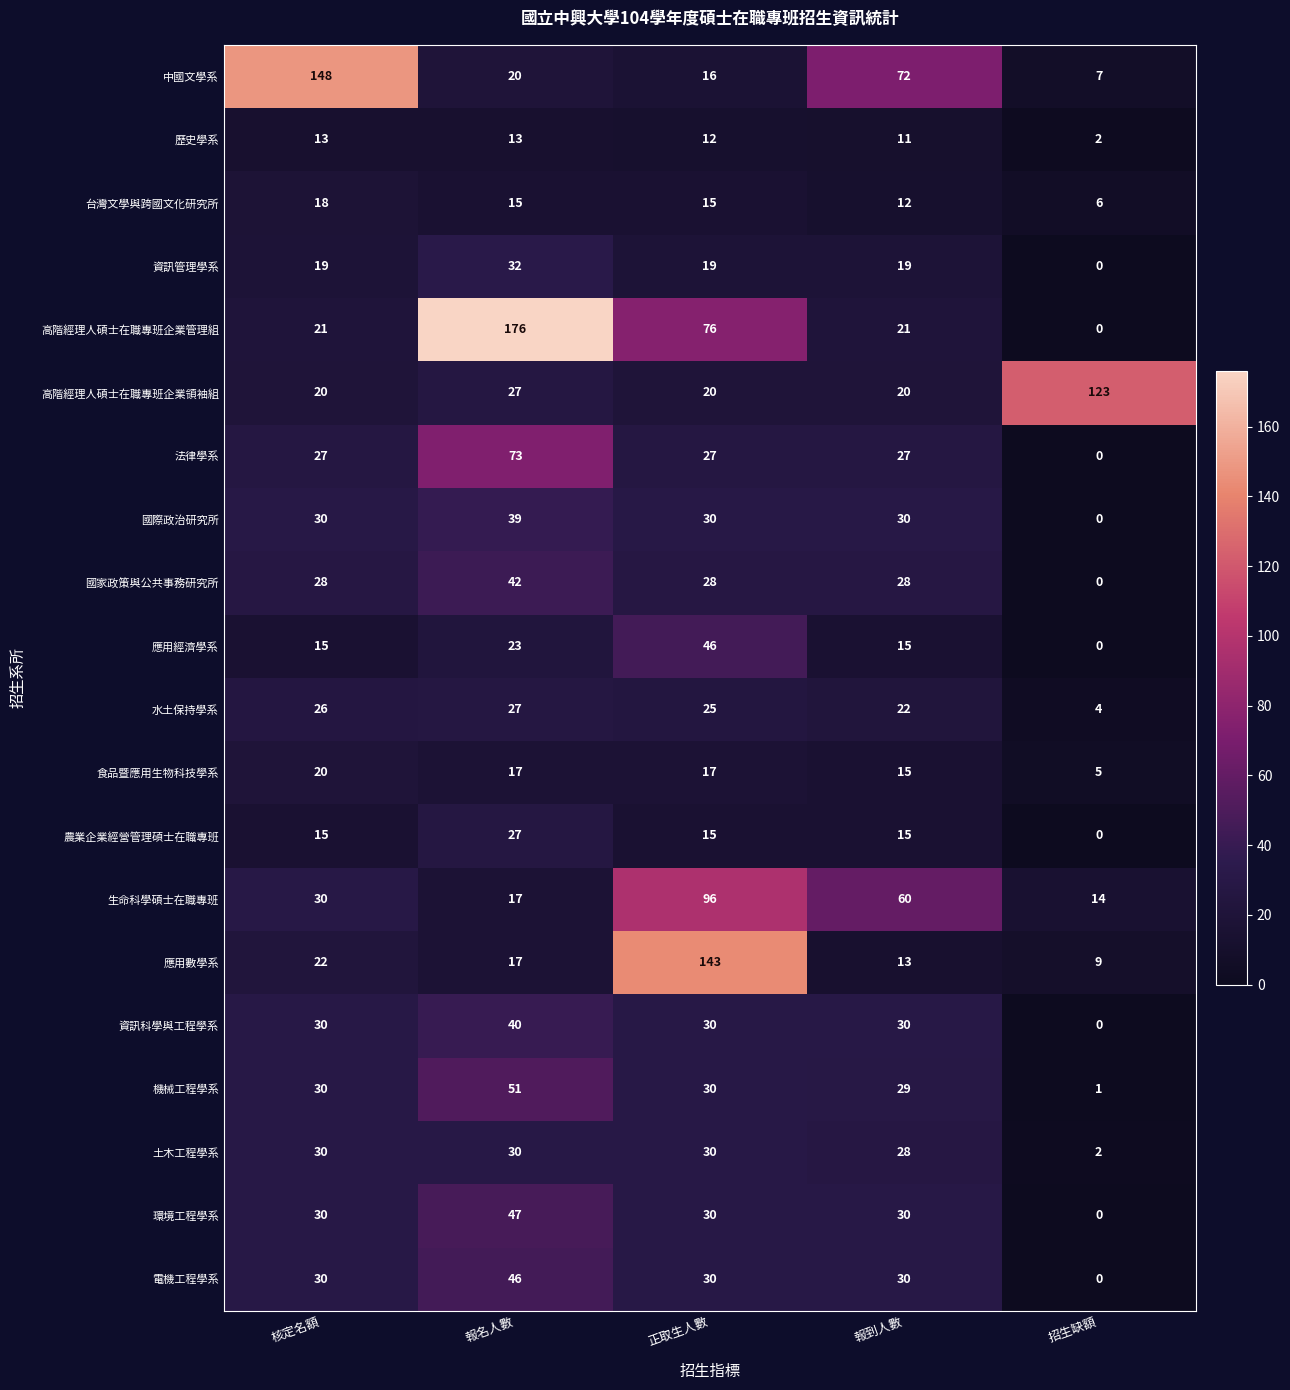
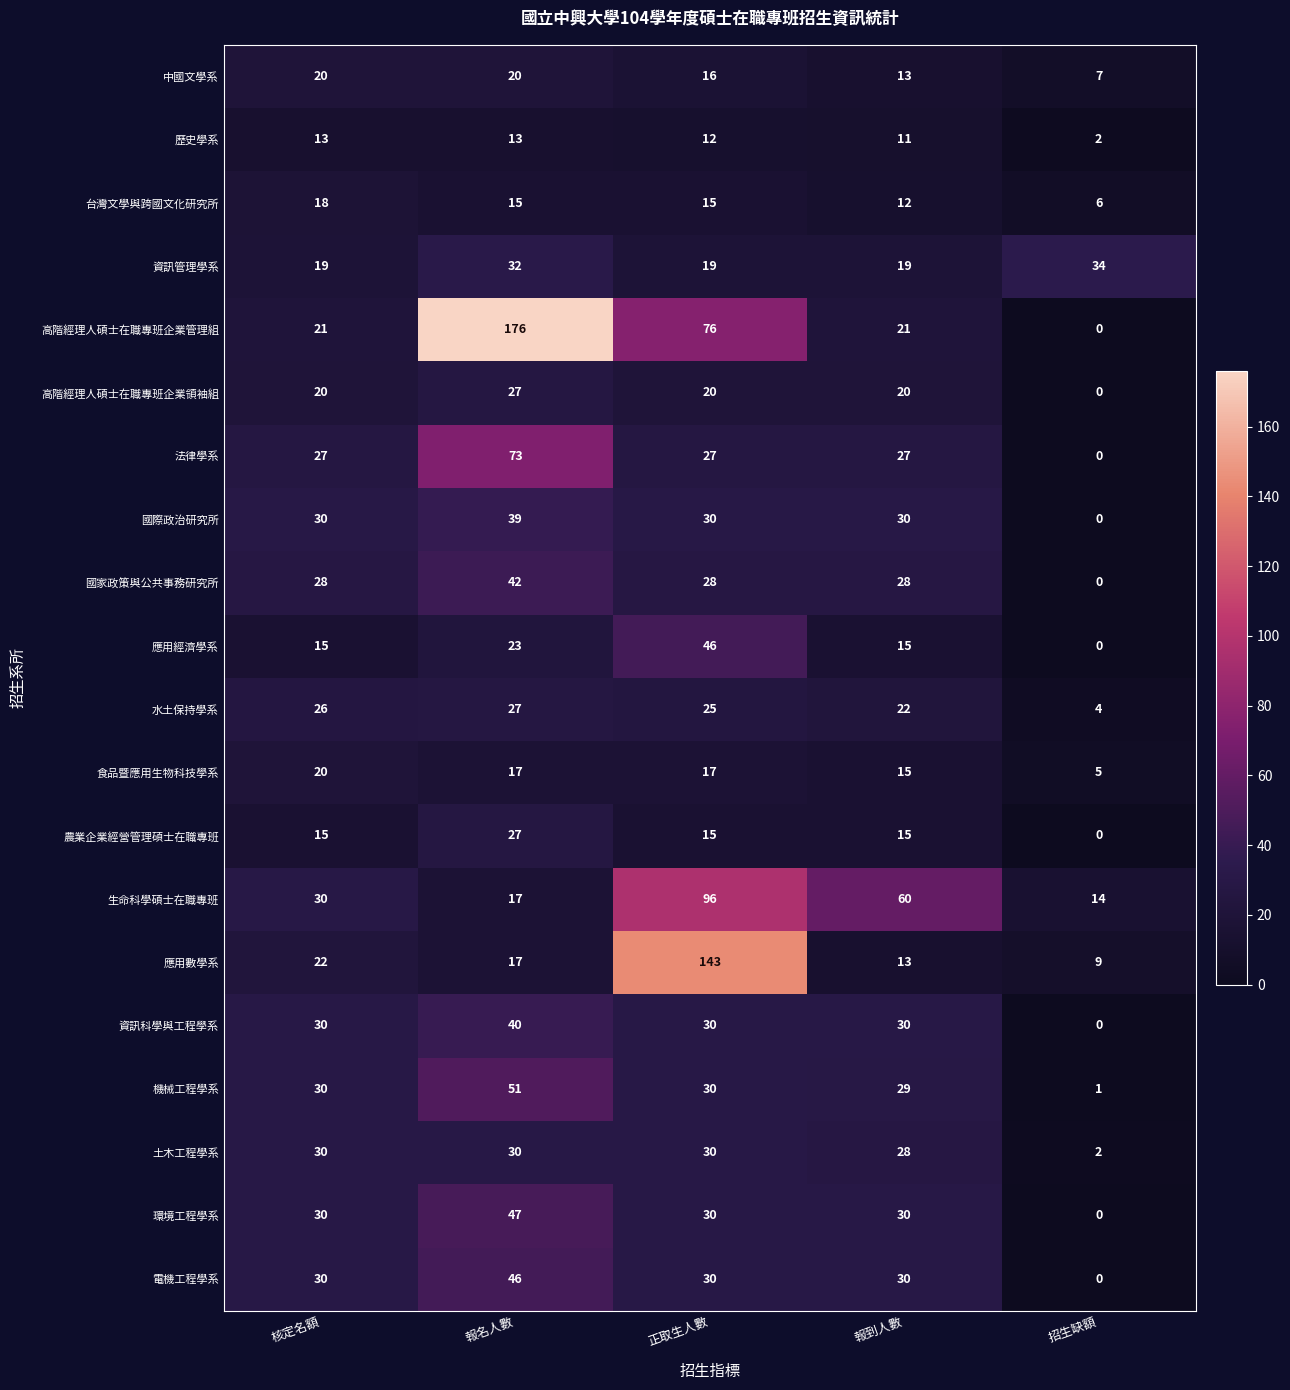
中國文學系, 核定名額: 148 -> 20
中國文學系, 報到人數: 72 -> 13
資訊管理學系, 招生缺額: 0 -> 34
高階經理人碩士在職專班企業領袖組, 招生缺額: 123 -> 0
